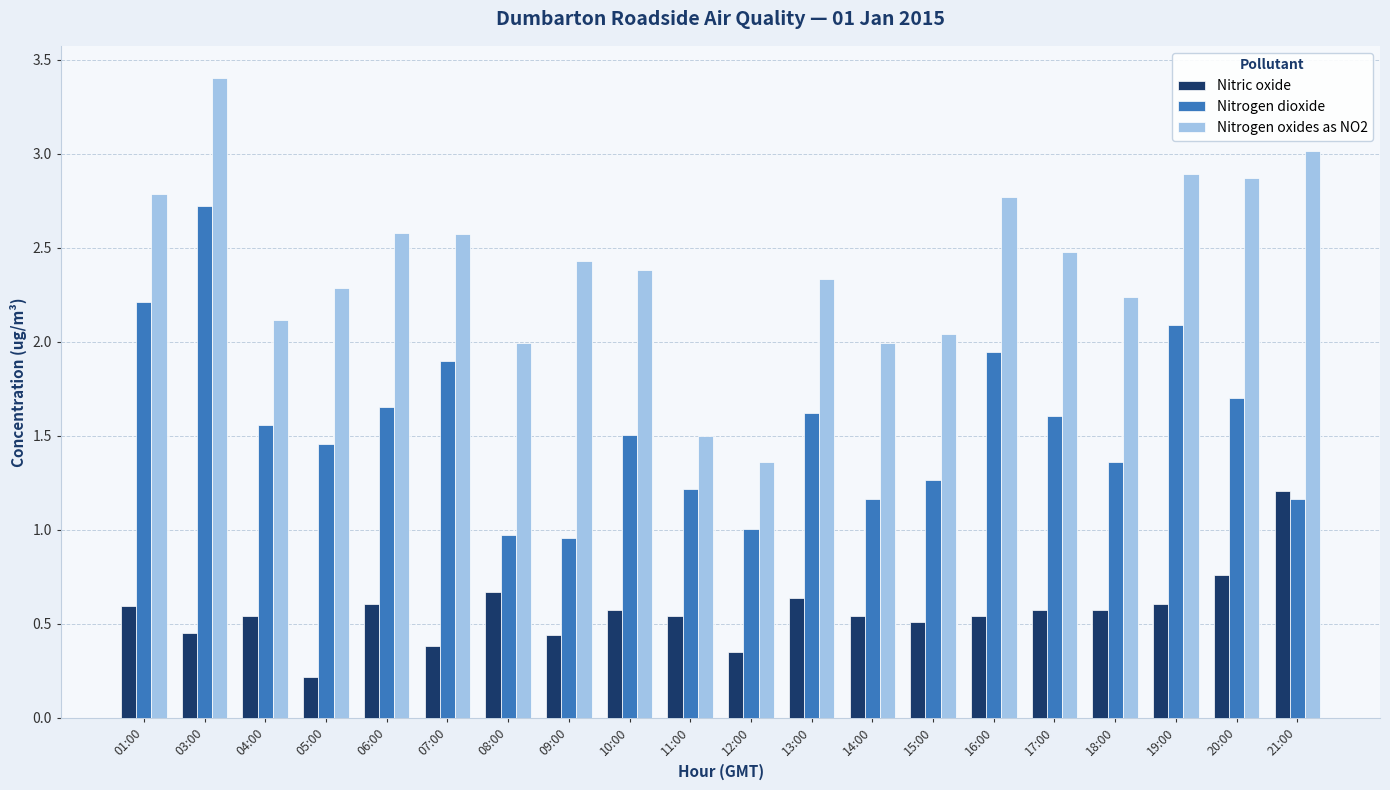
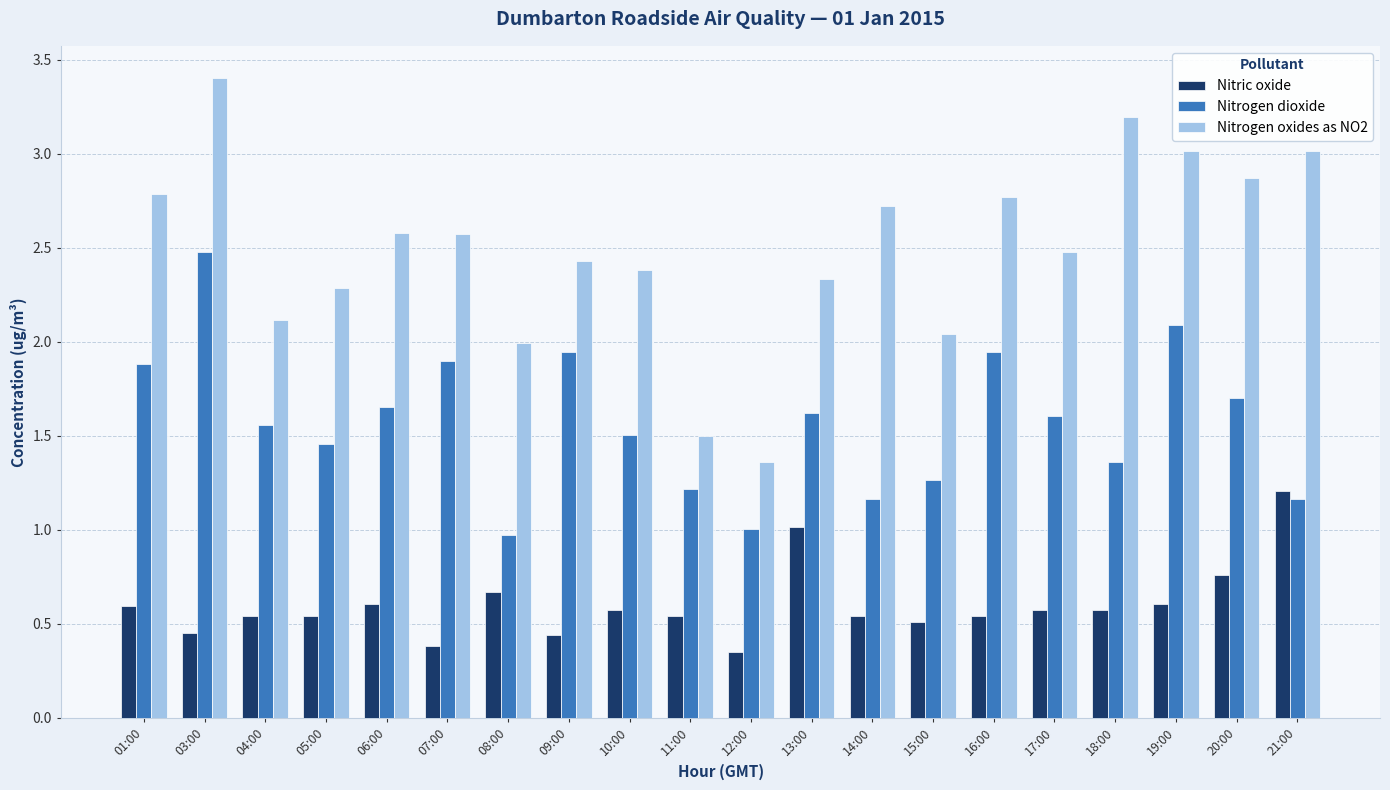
Nitrogen dioxide, 01:00: 2.21 -> 1.88
Nitrogen dioxide, 03:00: 2.72 -> 2.48
Nitric oxide, 05:00: 0.22 -> 0.54
Nitrogen dioxide, 09:00: 0.96 -> 1.94
Nitric oxide, 13:00: 0.63 -> 1.02
Nitrogen oxides as NO2, 14:00: 1.99 -> 2.72
Nitrogen oxides as NO2, 18:00: 2.24 -> 3.20
Nitrogen oxides as NO2, 19:00: 2.89 -> 3.02
